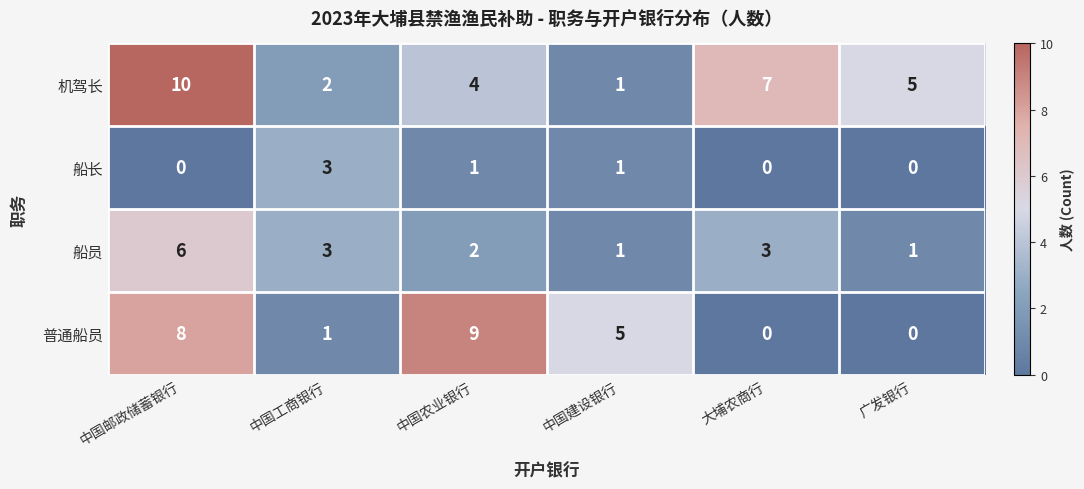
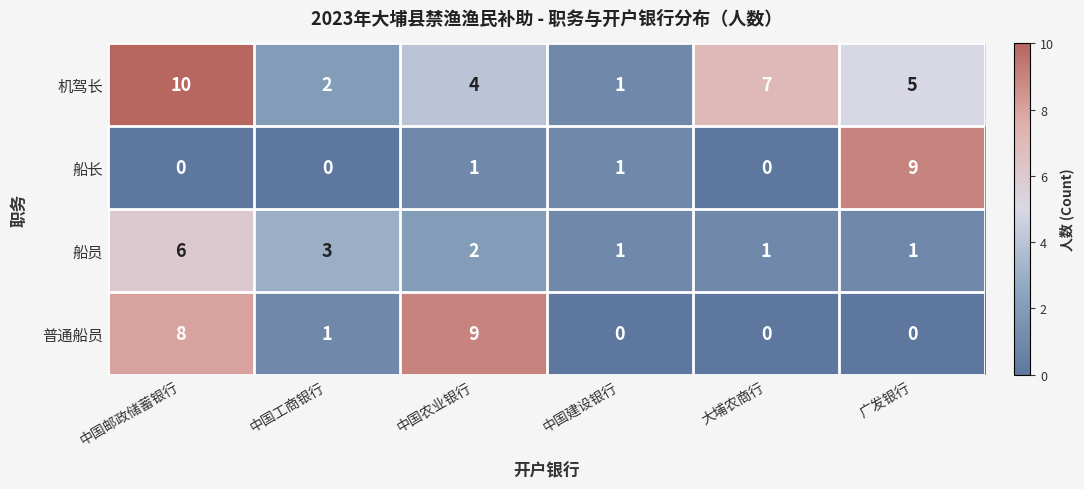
船长, 中国工商银行: 3 -> 0
船长, 广发银行: 0 -> 9
船员, 大埔农商行: 3 -> 1
普通船员, 中国建设银行: 5 -> 0
